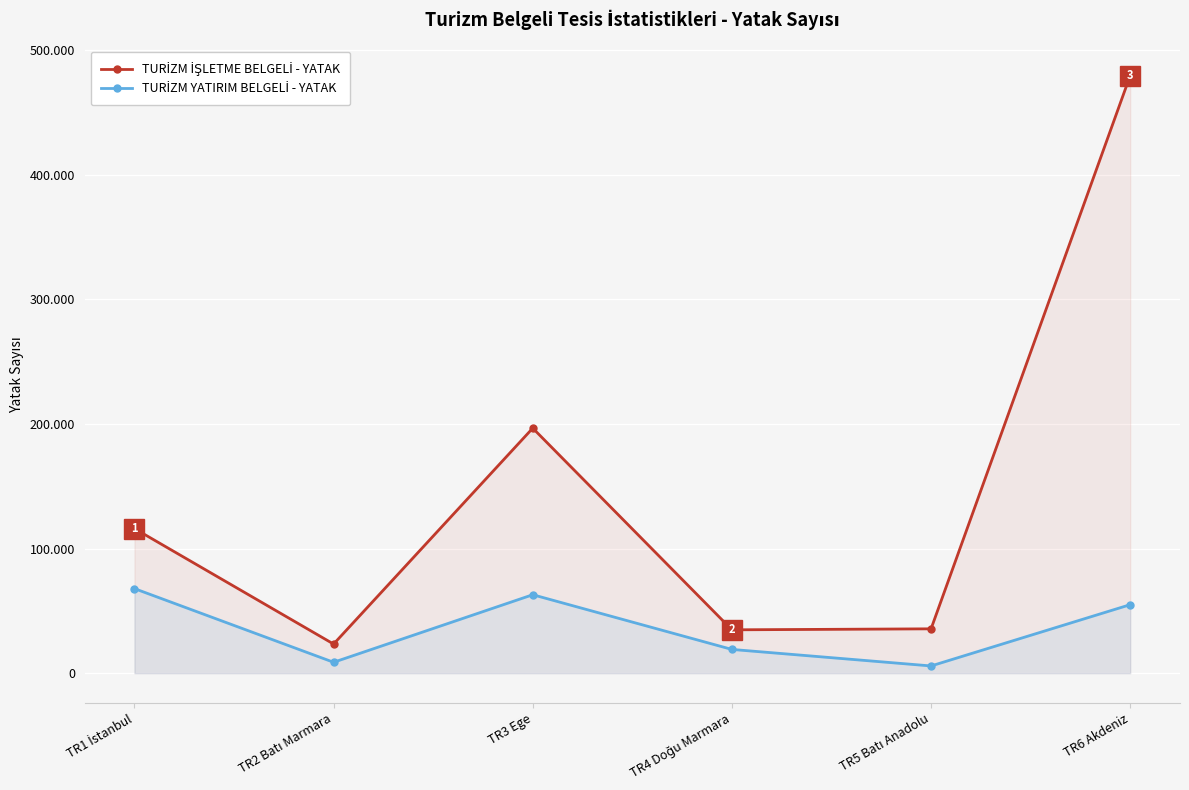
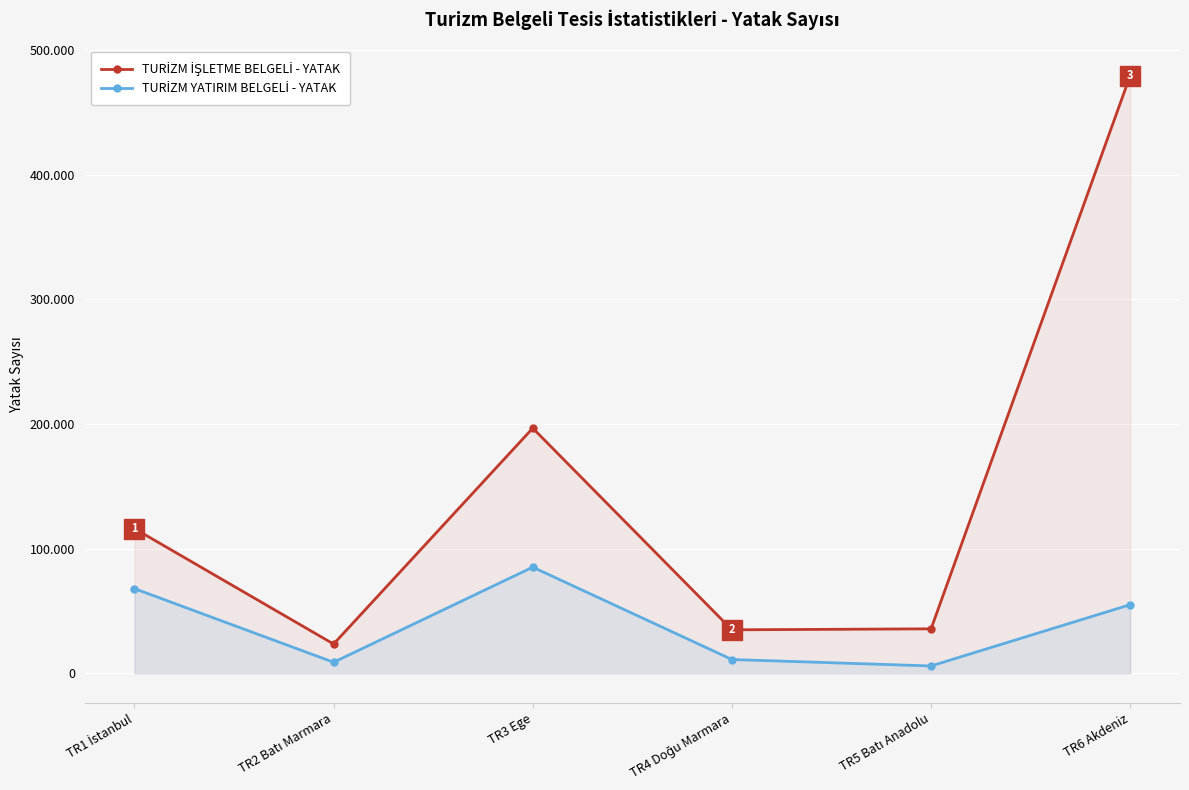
TURİZM YATIRIM BELGELİ - YATAK, TR3 Ege: 63 -> 85
TURİZM YATIRIM BELGELİ - YATAK, TR4 Doğu Marmara: 19 -> 11
